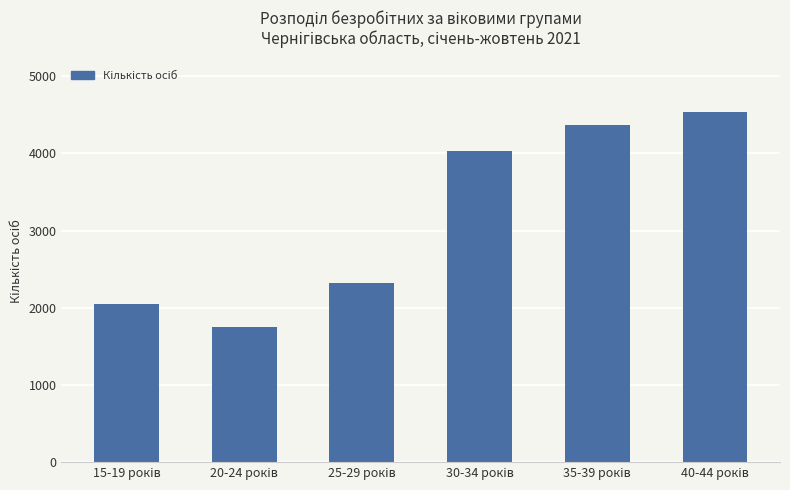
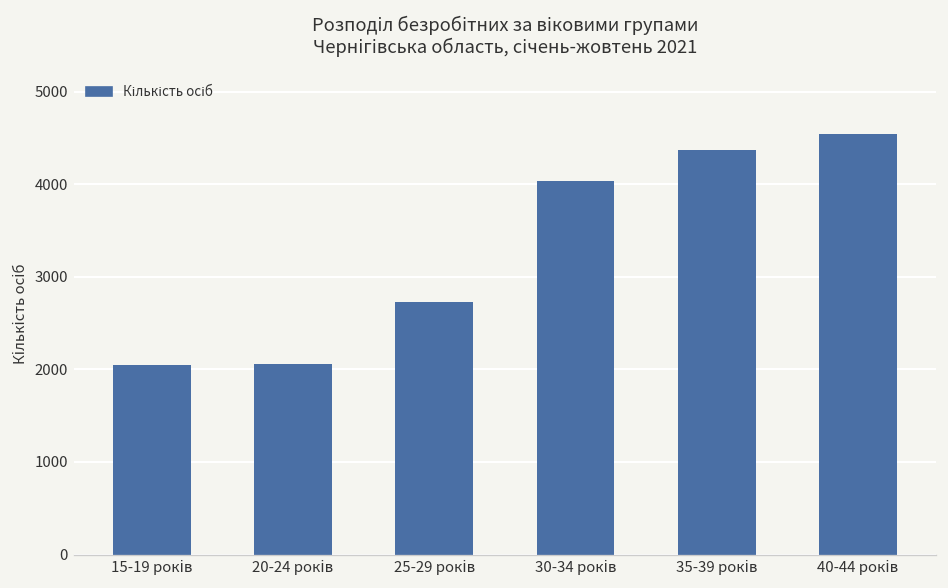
20-24 років: 1800 -> 2100
25-29 років: 2300 -> 2700
